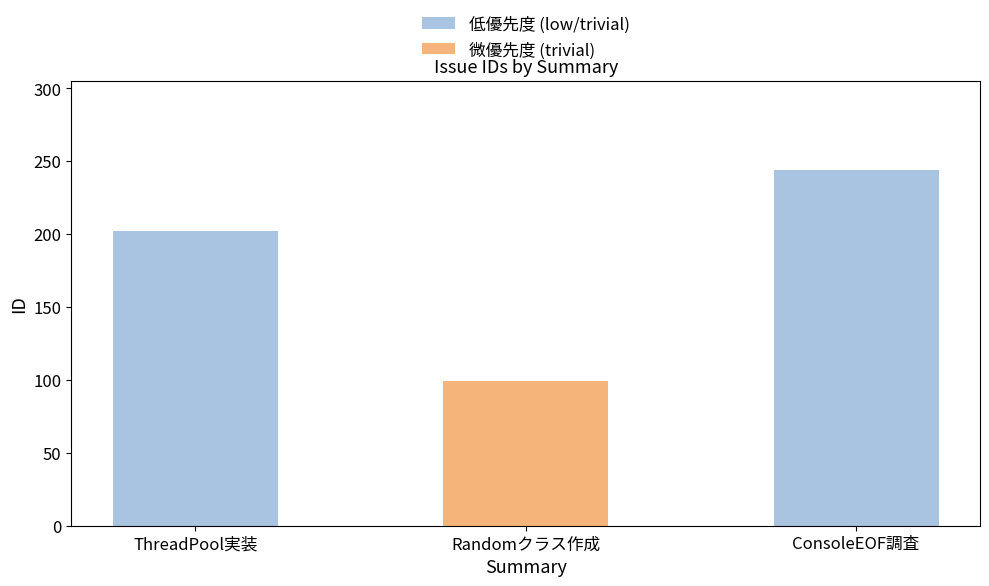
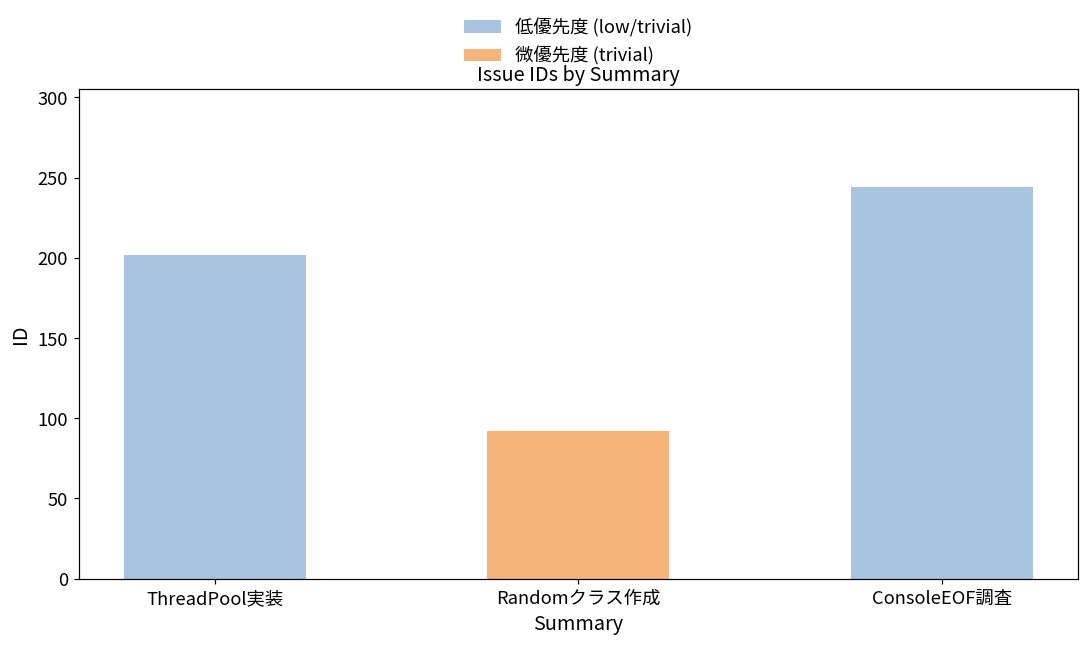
Randomクラス作成: 99 -> 92
